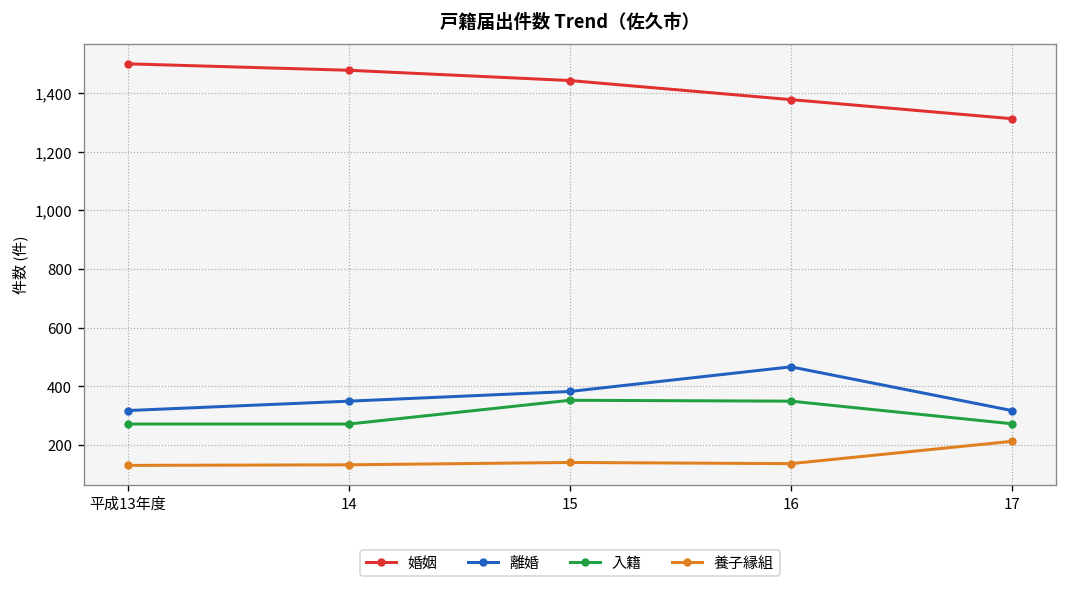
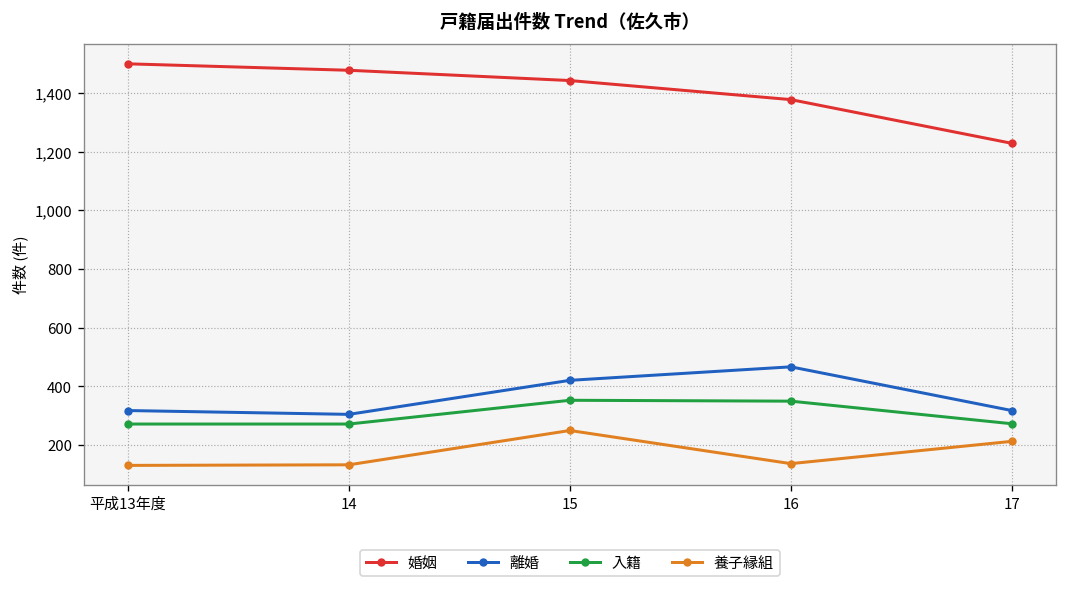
離婚, 14: 350 -> 310
離婚, 15: 380 -> 420
養子縁組, 15: 140 -> 250
婚姻, 17: 1,310 -> 1,230
